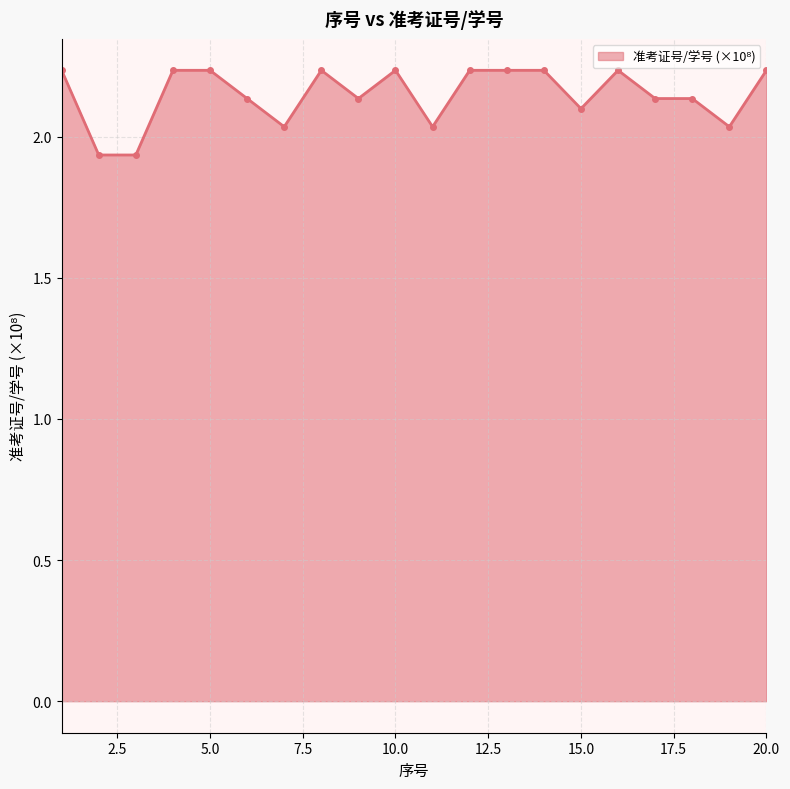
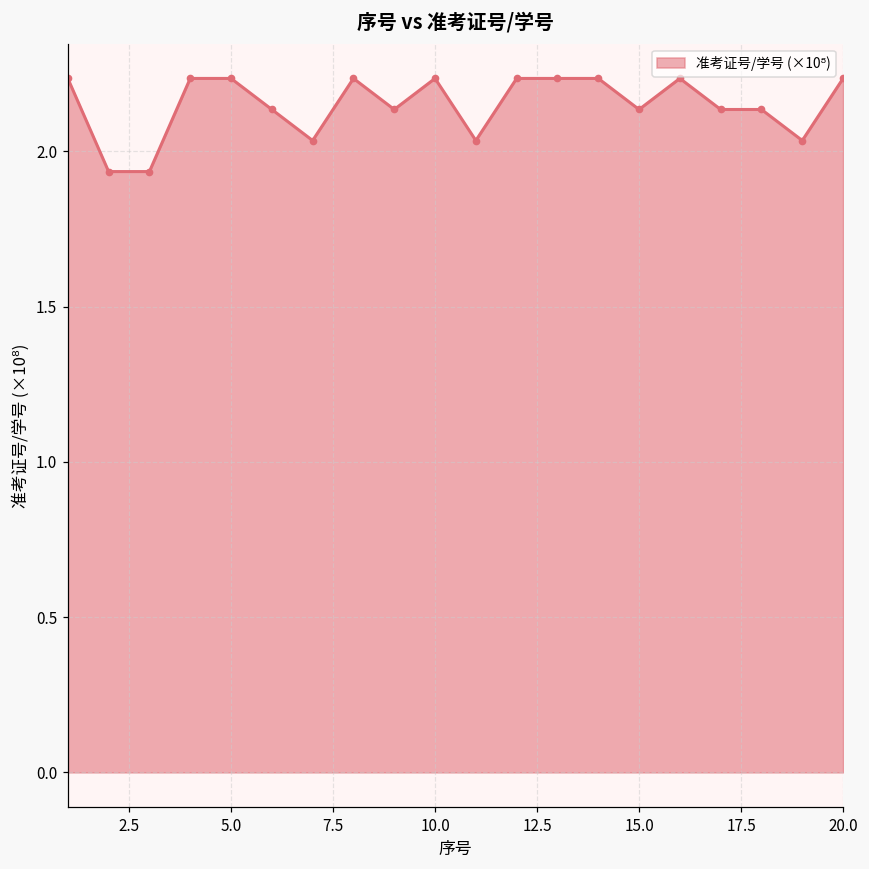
15.0: 2.10 -> 2.14
